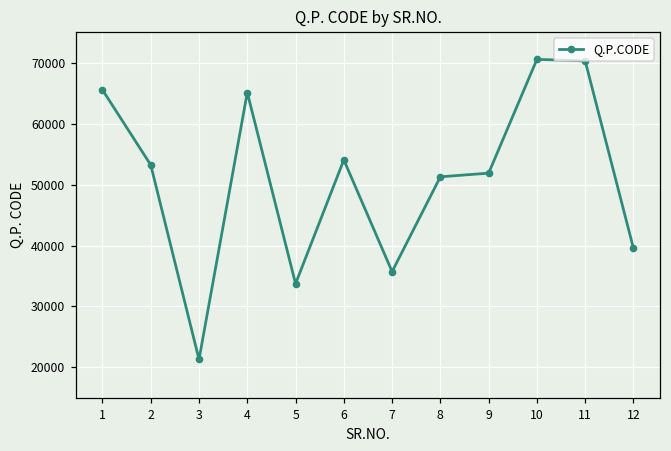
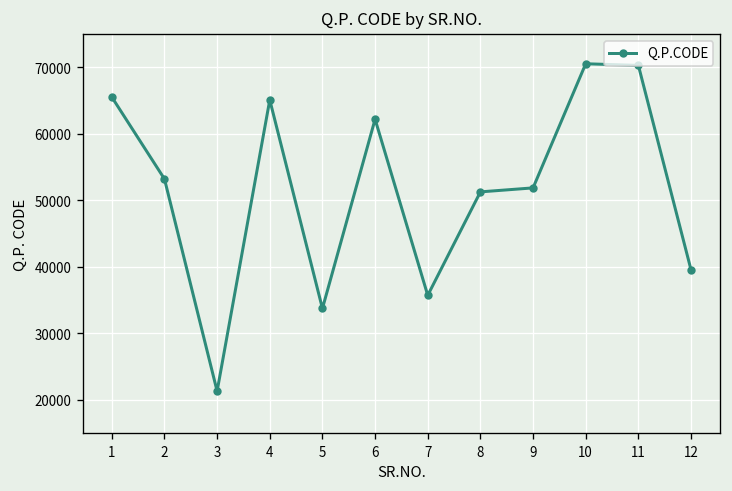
6: 54000 -> 62000
